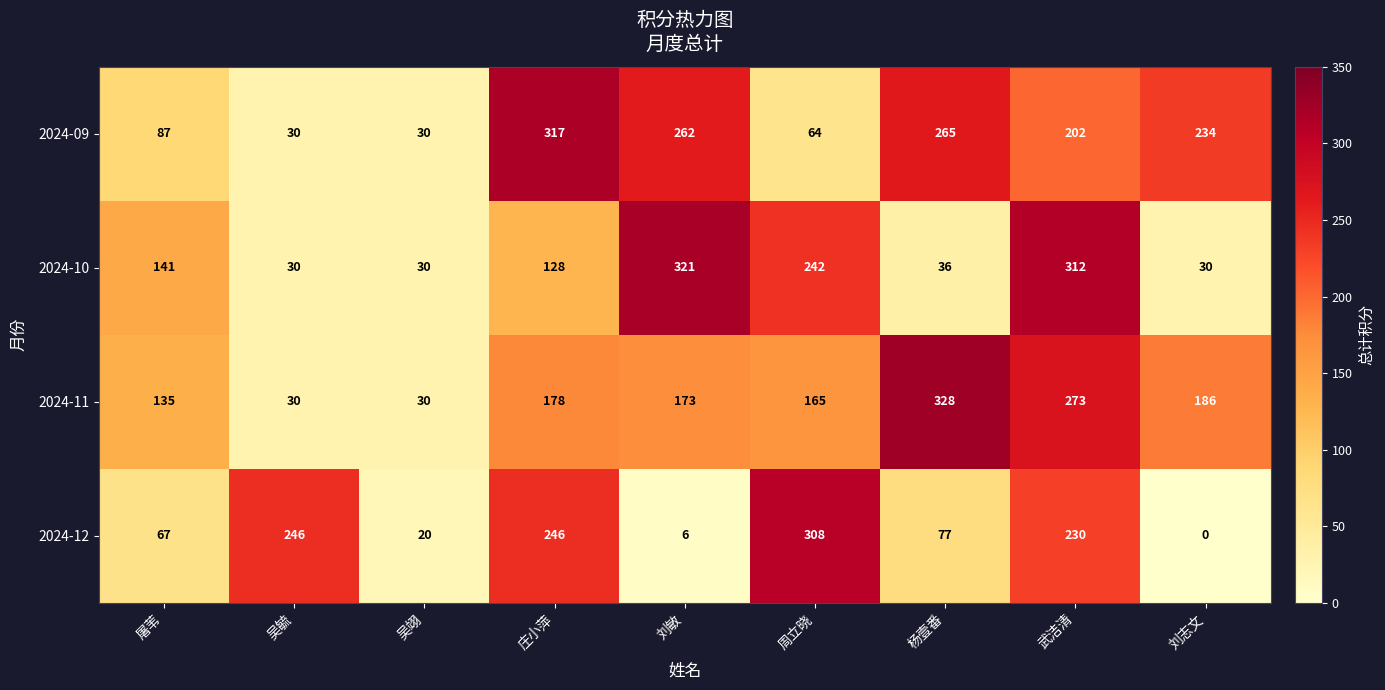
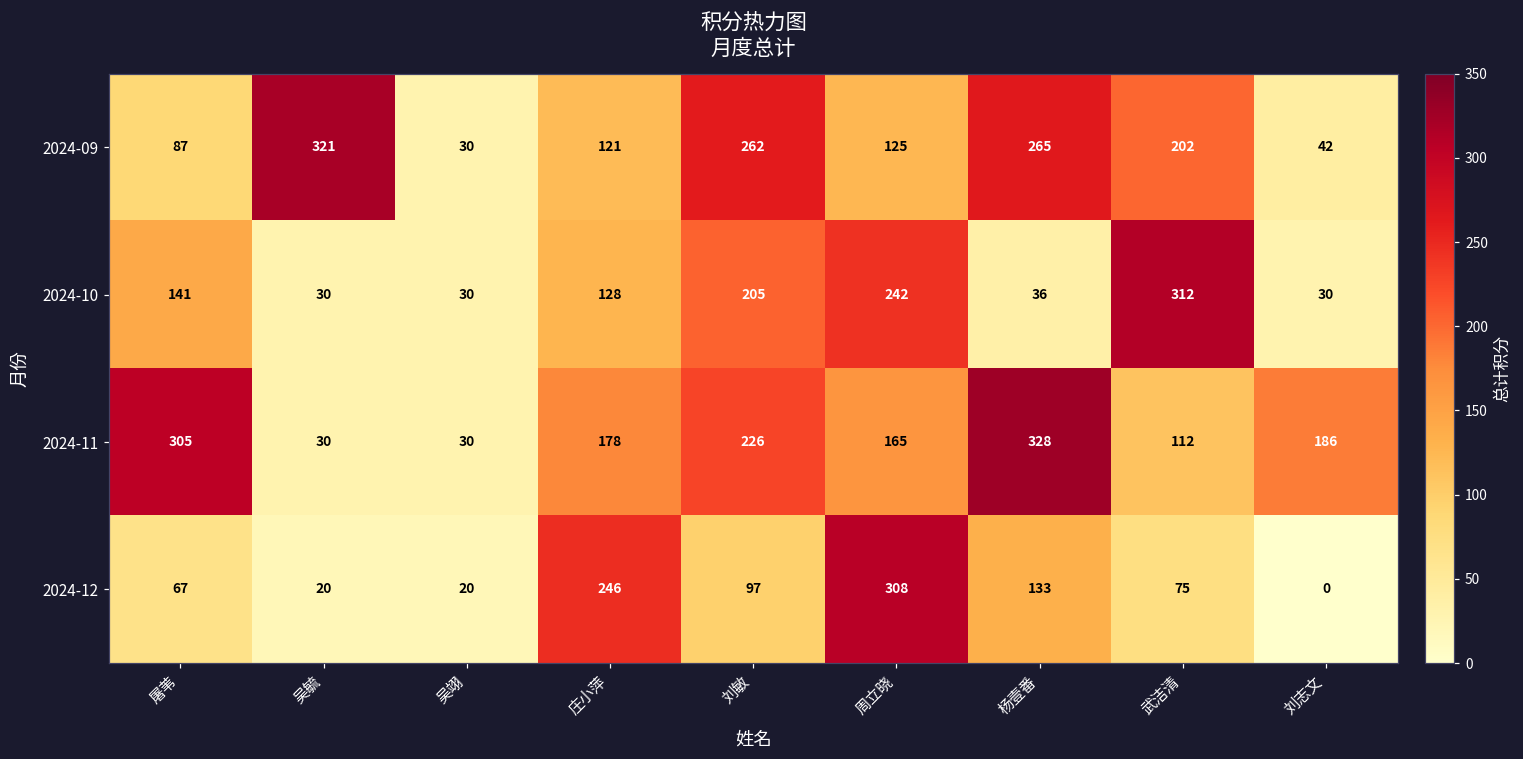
2024-09, 吴毓: 30 -> 321
2024-09, 庄小萍: 317 -> 121
2024-09, 周立晓: 64 -> 125
2024-09, 刘志文: 234 -> 42
2024-10, 刘敏: 321 -> 205
2024-11, 屠苇: 135 -> 305
2024-11, 刘敏: 173 -> 226
2024-11, 武洁清: 273 -> 112
2024-12, 吴毓: 246 -> 20
2024-12, 刘敏: 6 -> 97
2024-12, 杨壹番: 77 -> 133
2024-12, 武洁清: 230 -> 75
